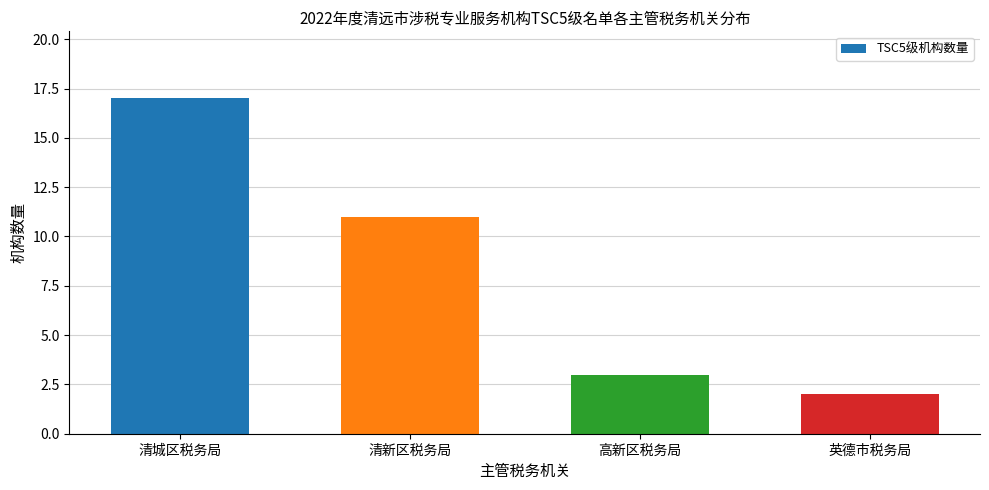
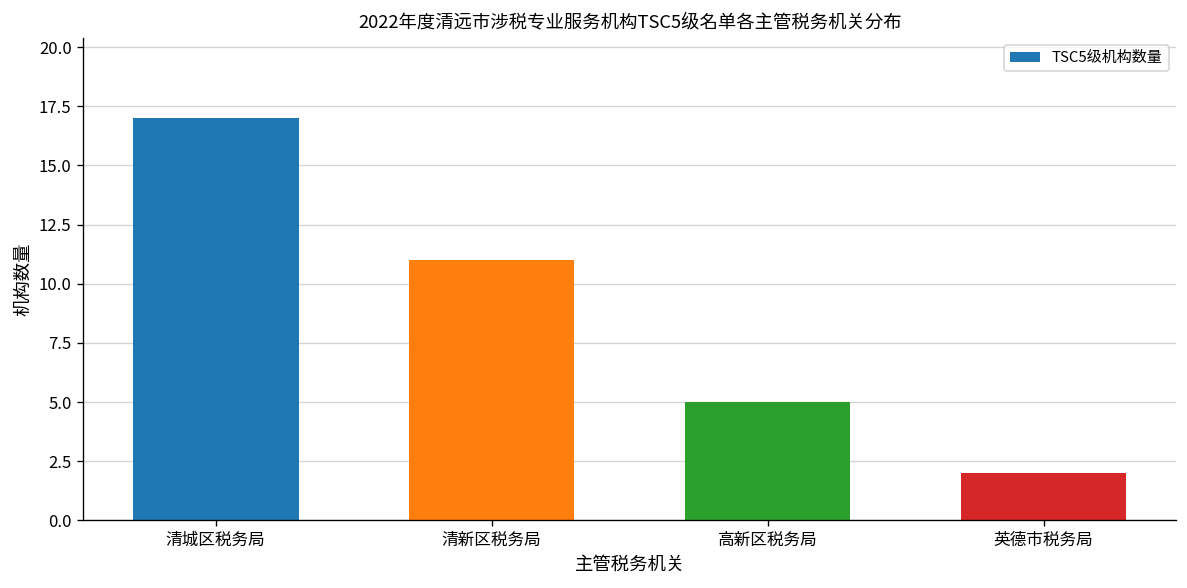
高新区税务局: 3 -> 5
